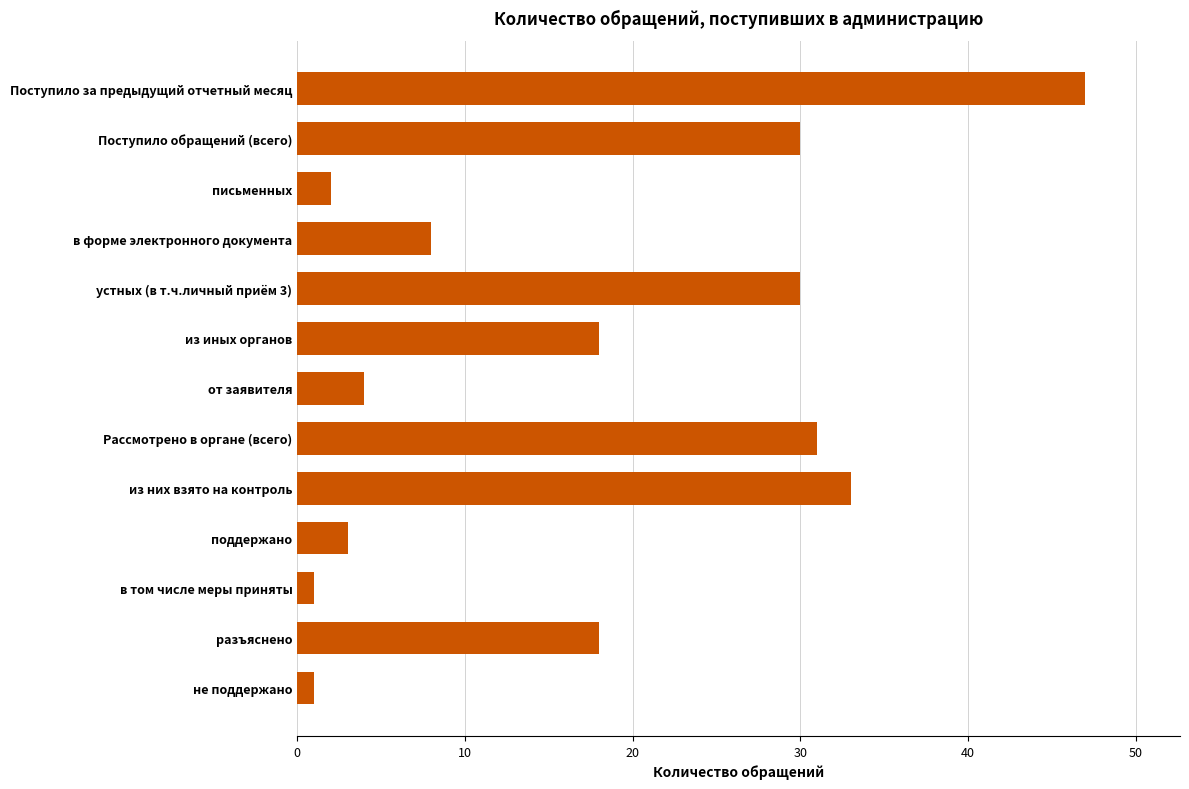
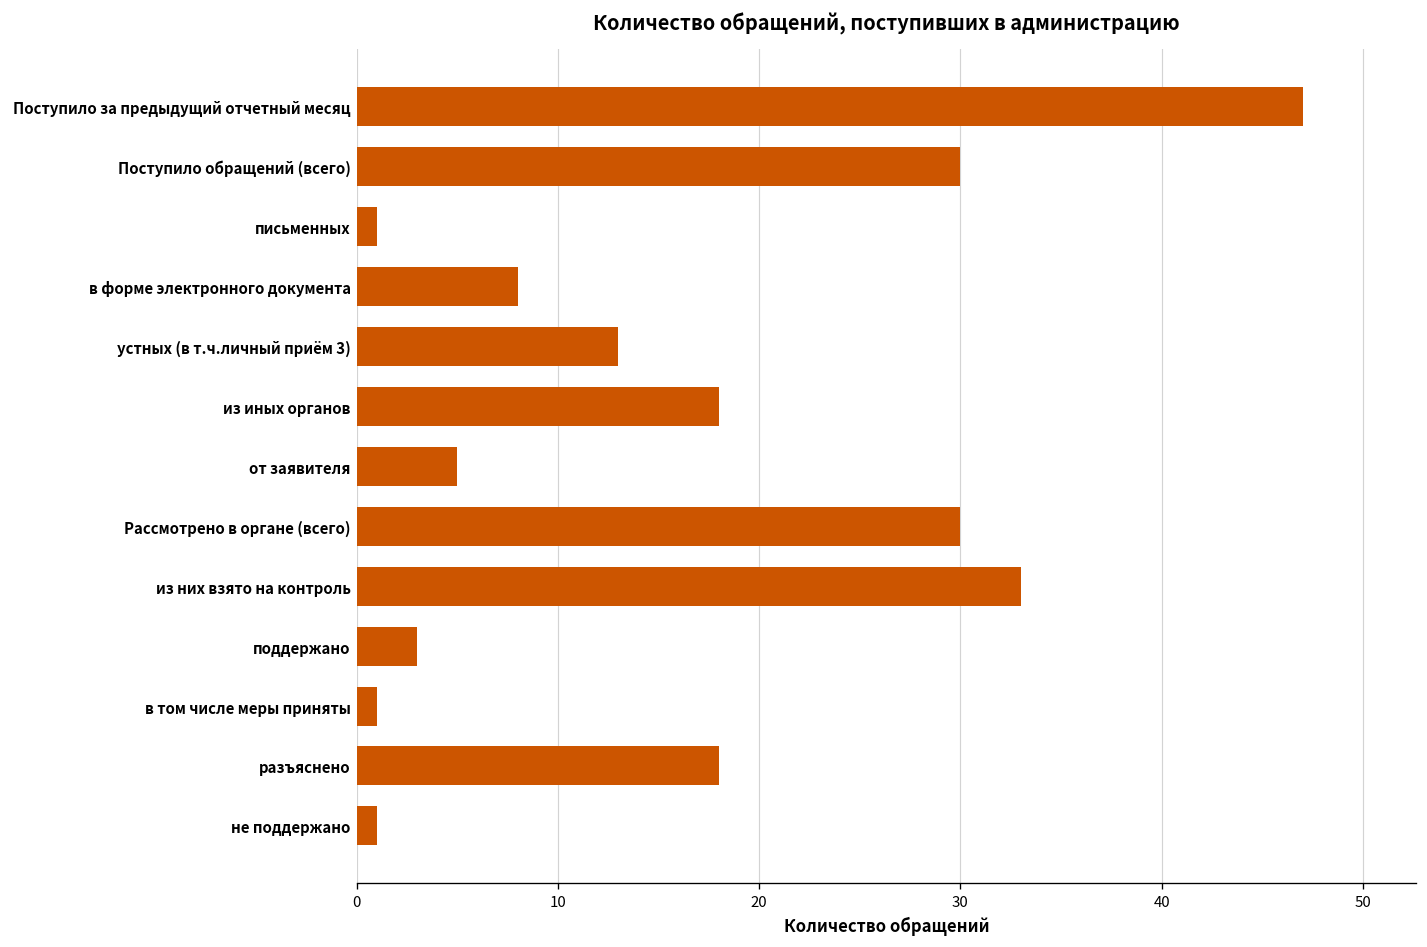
письменных: 2 -> 1
устных (в т.ч.личный приём 3): 30 -> 13
от заявителя: 4 -> 5
Рассмотрено в органе (всего): 31 -> 30
